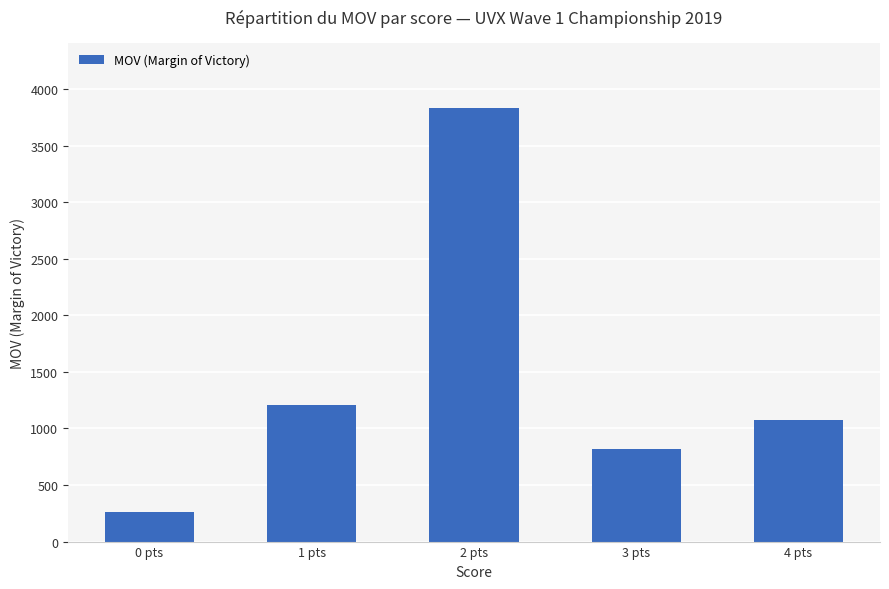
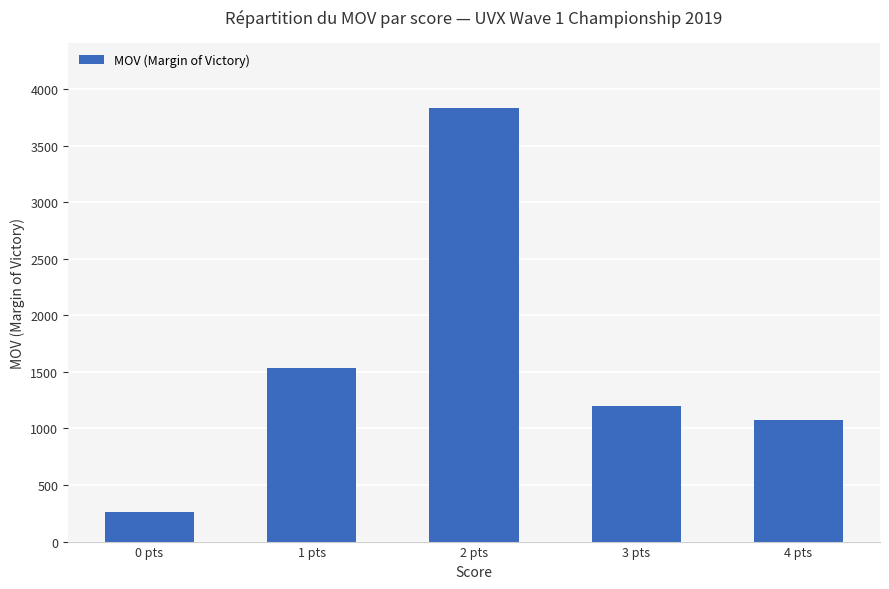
1 pts: 1210 -> 1530
3 pts: 820 -> 1200
